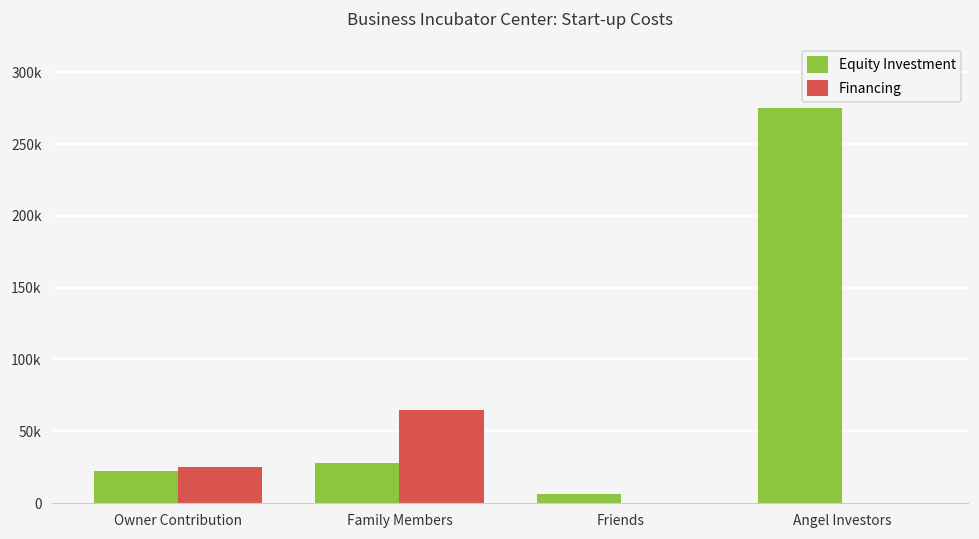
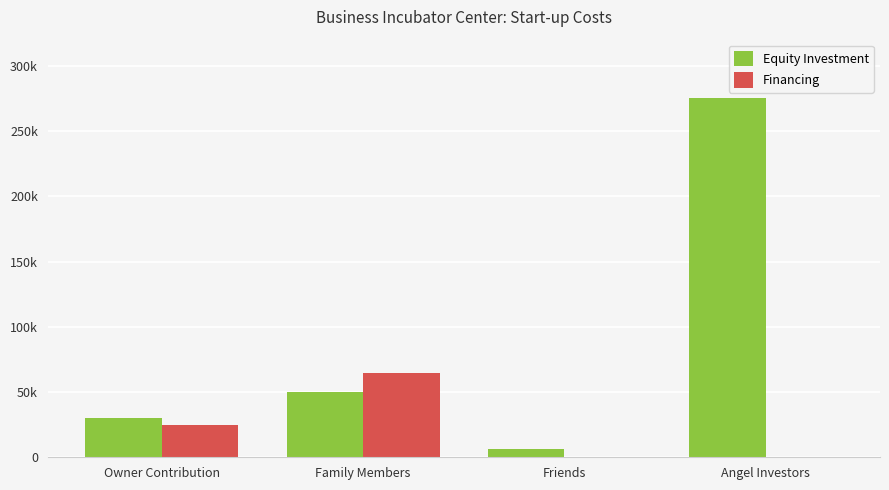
Equity Investment, Owner Contribution: 22000 -> 30000
Equity Investment, Family Members: 28000 -> 50000
